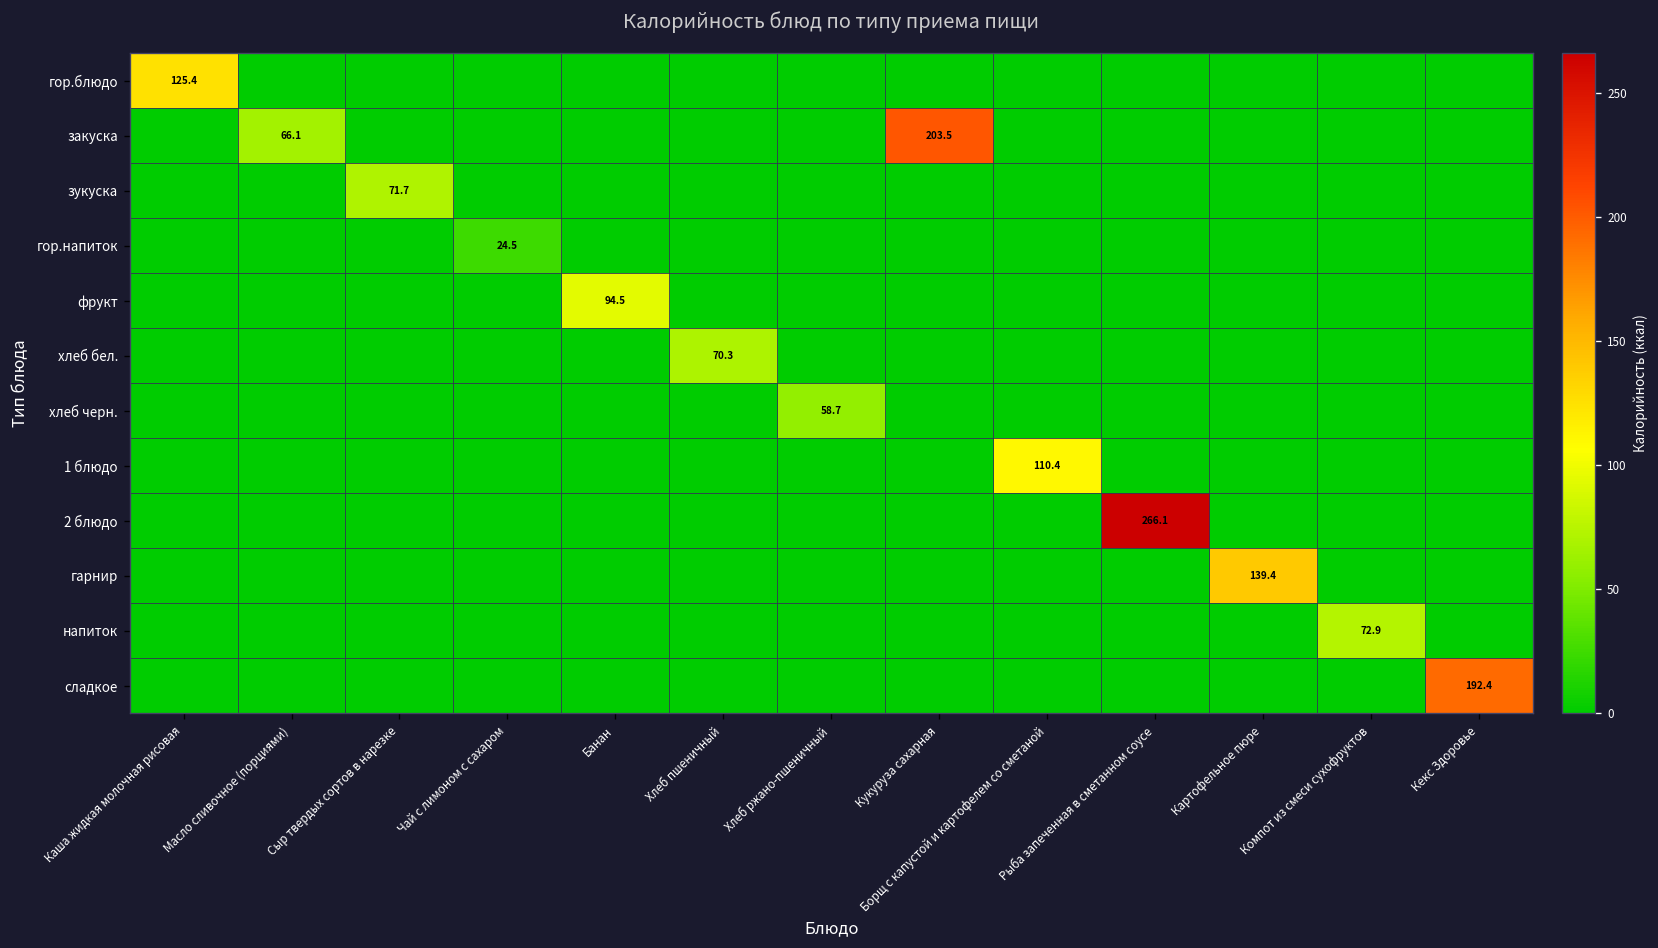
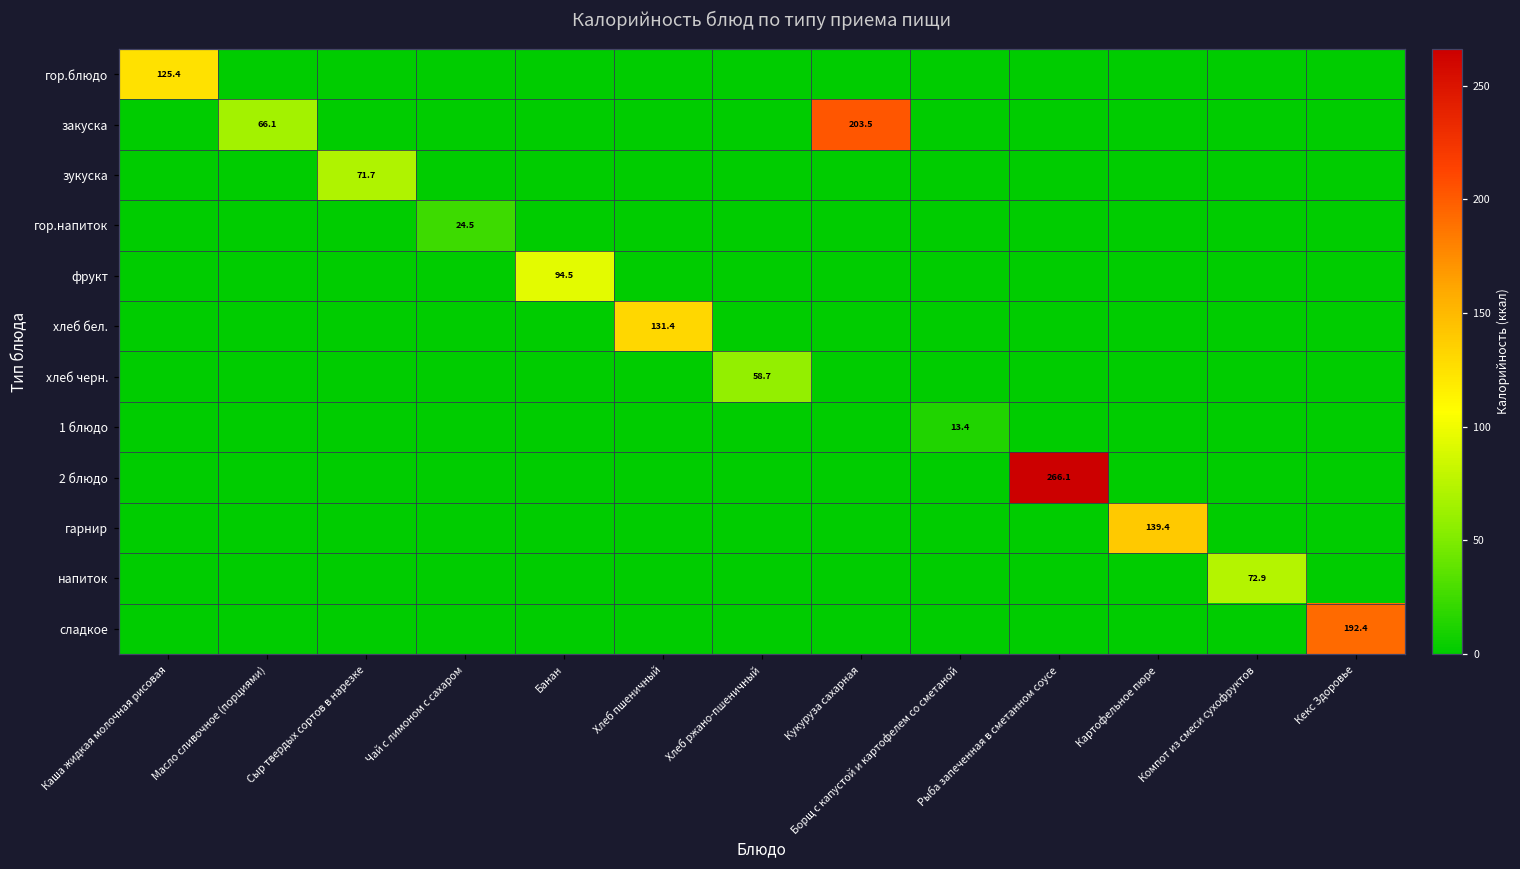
хлеб бел., Хлеб пшеничный: 70.3 -> 131.4
1 блюдо, Борщ с капустой и картофелем со сметаной: 110.4 -> 13.4
